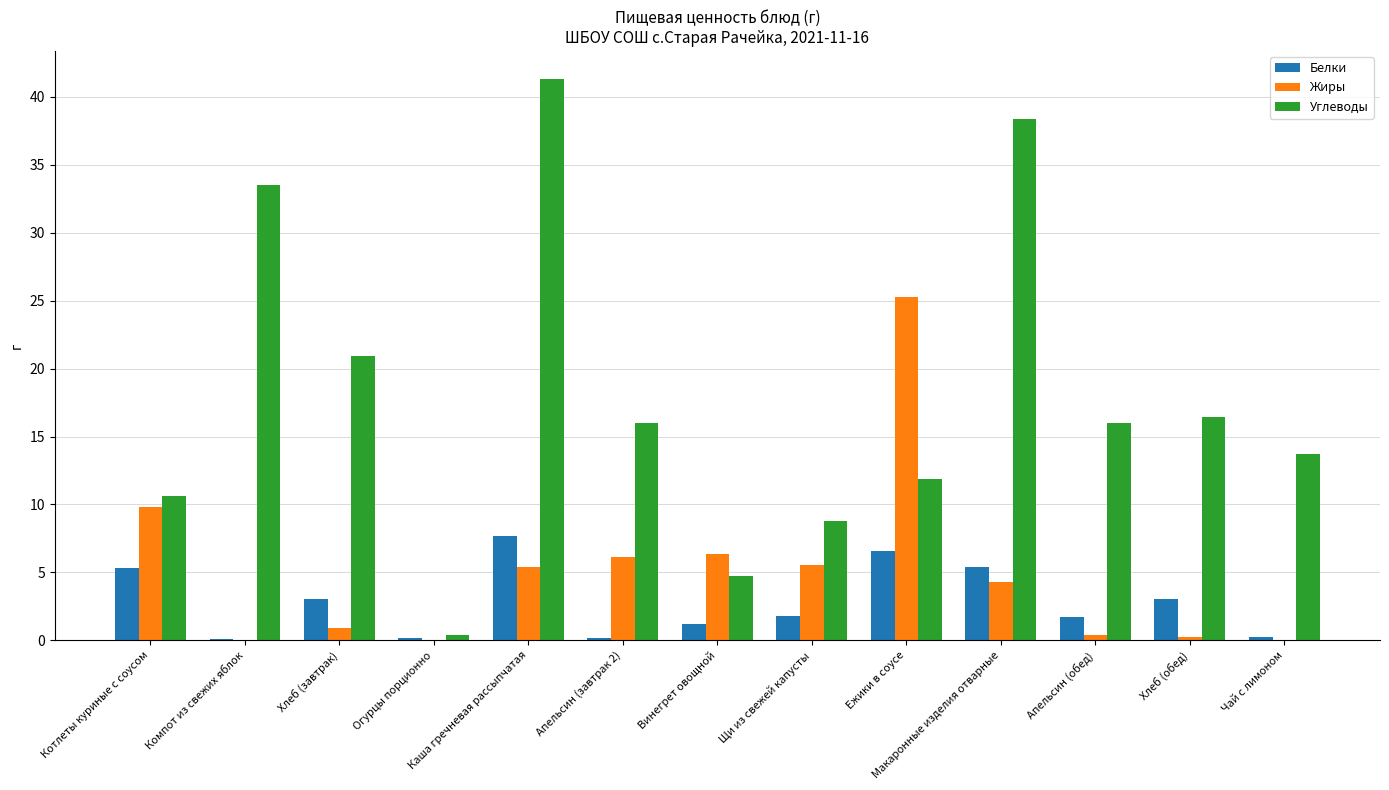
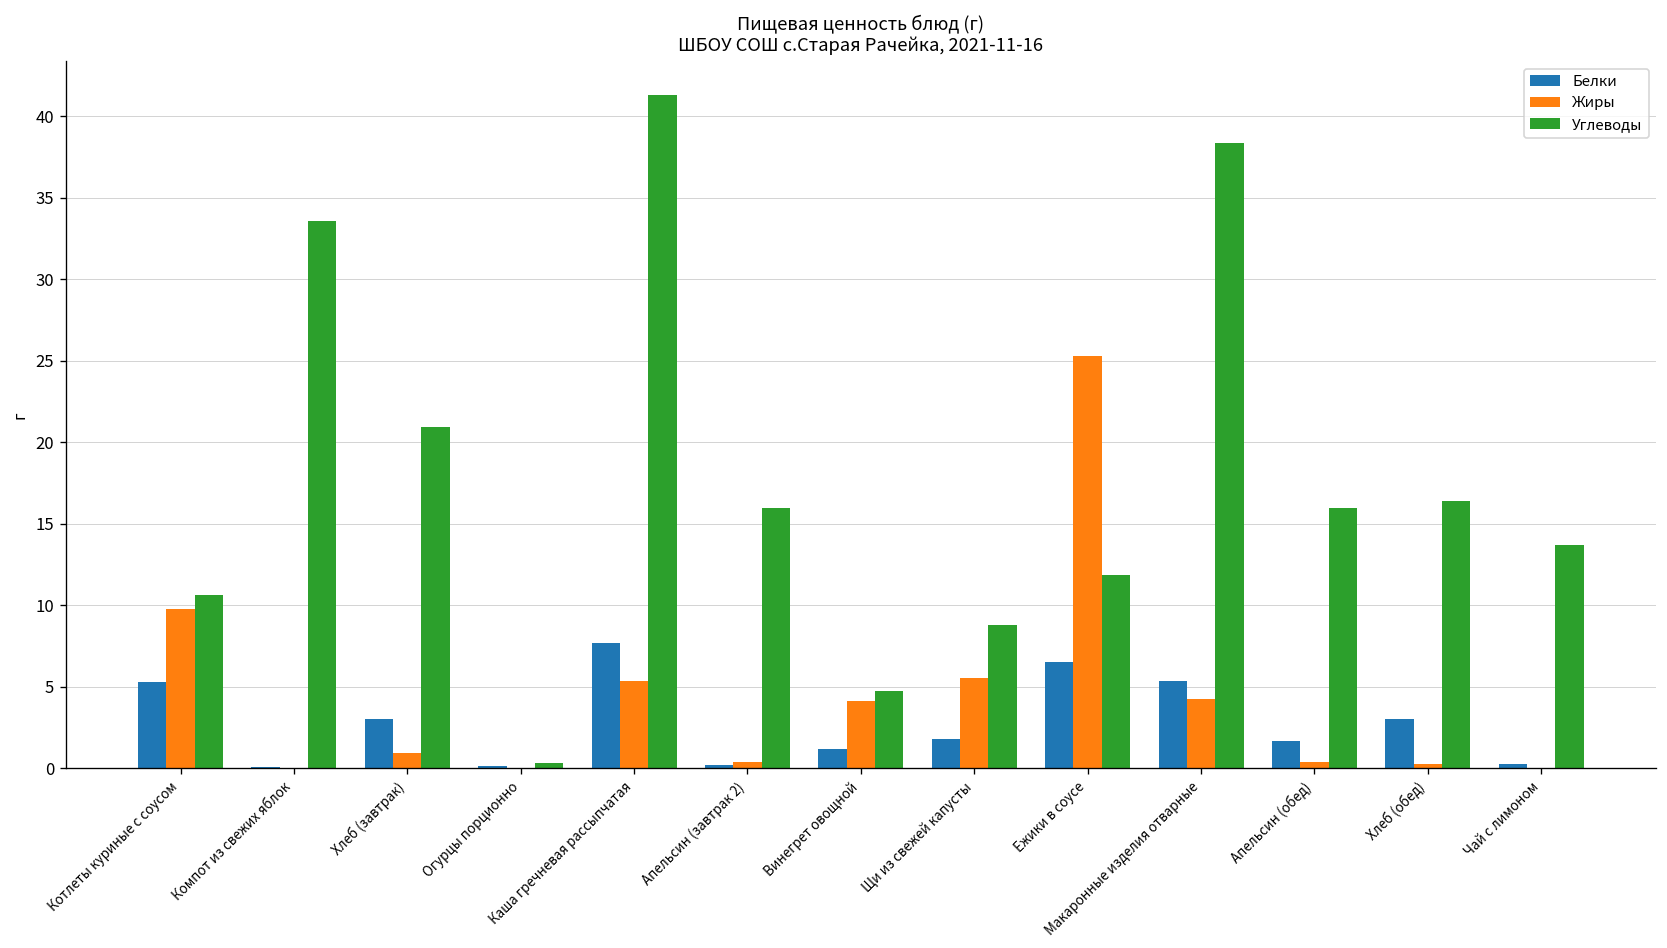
Жиры, Апельсин (завтрак 2): 6.1 -> 0.4
Жиры, Винегрет овощной: 6.4 -> 4.2
